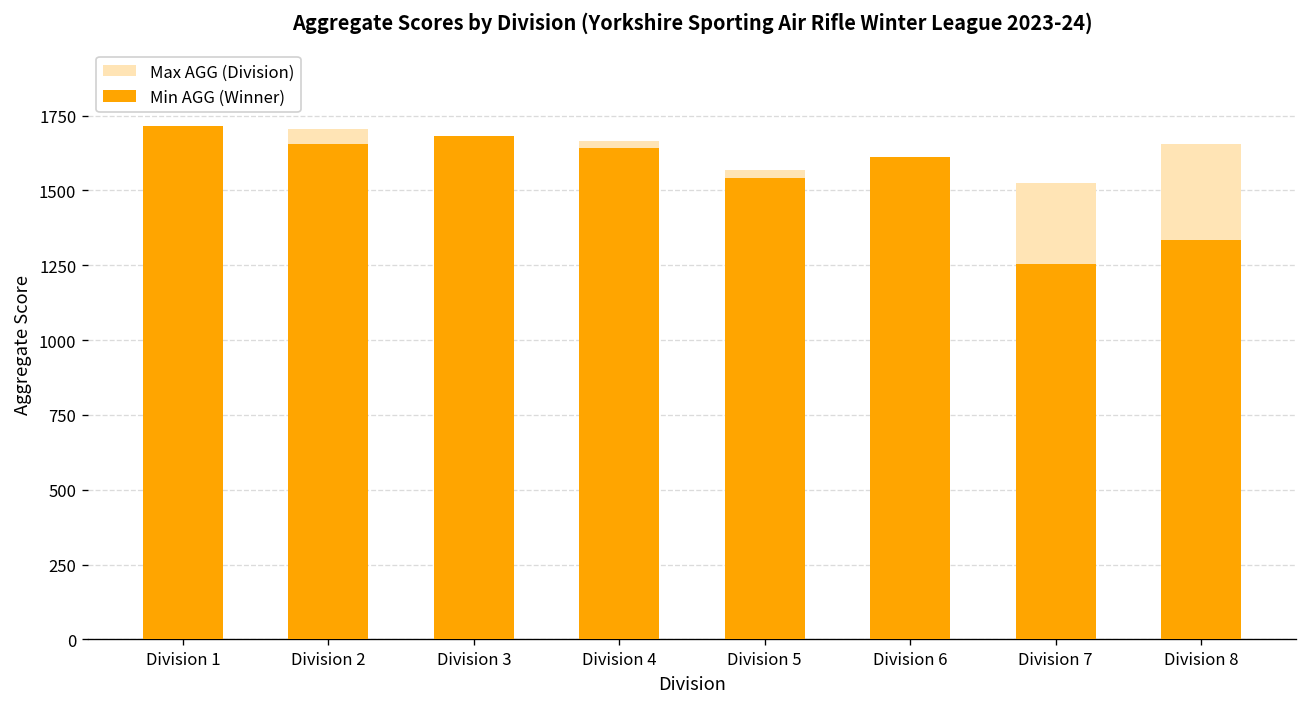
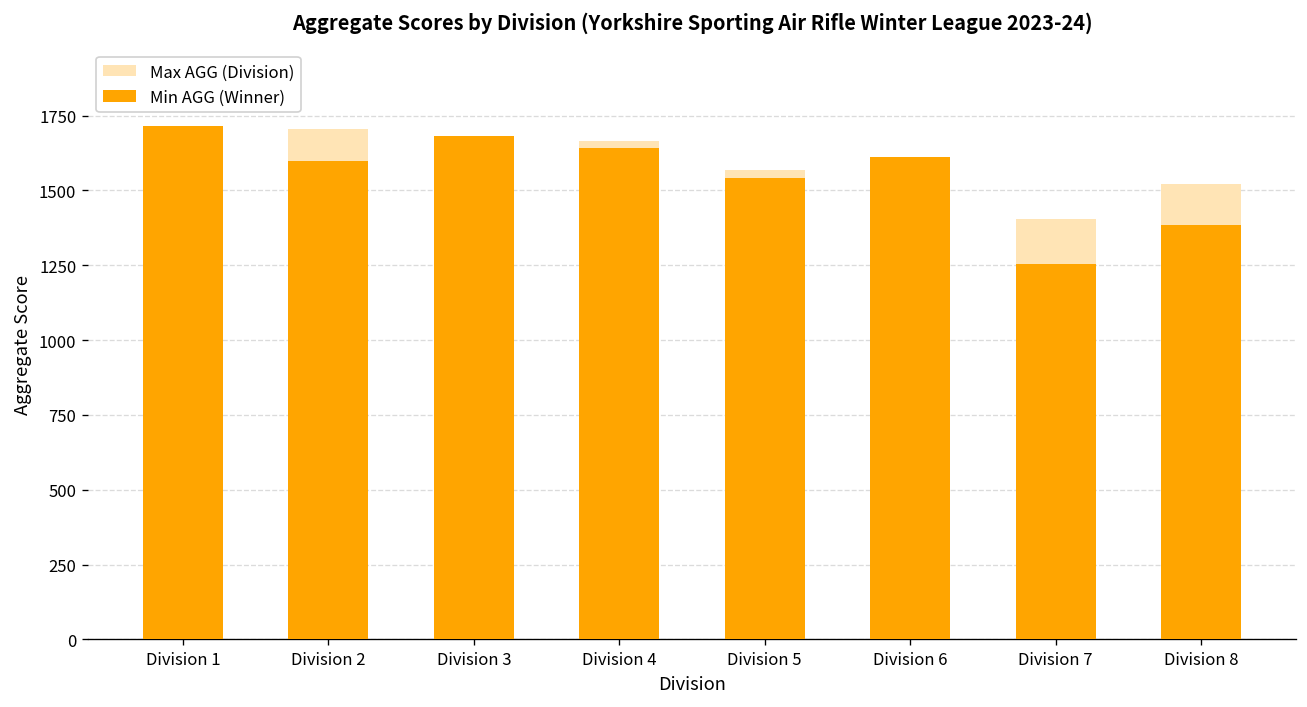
Min AGG (Winner), Division 2: 1650 -> 1600
Max AGG (Division), Division 7: 1530 -> 1410
Max AGG (Division), Division 8: 1660 -> 1520
Min AGG (Winner), Division 8: 1330 -> 1390
